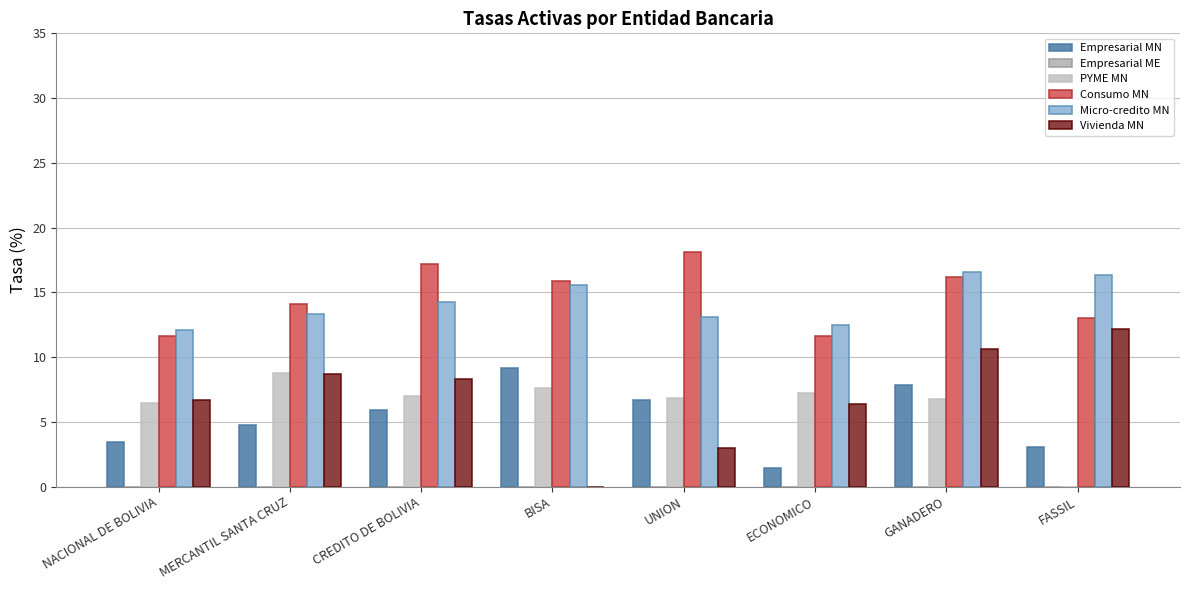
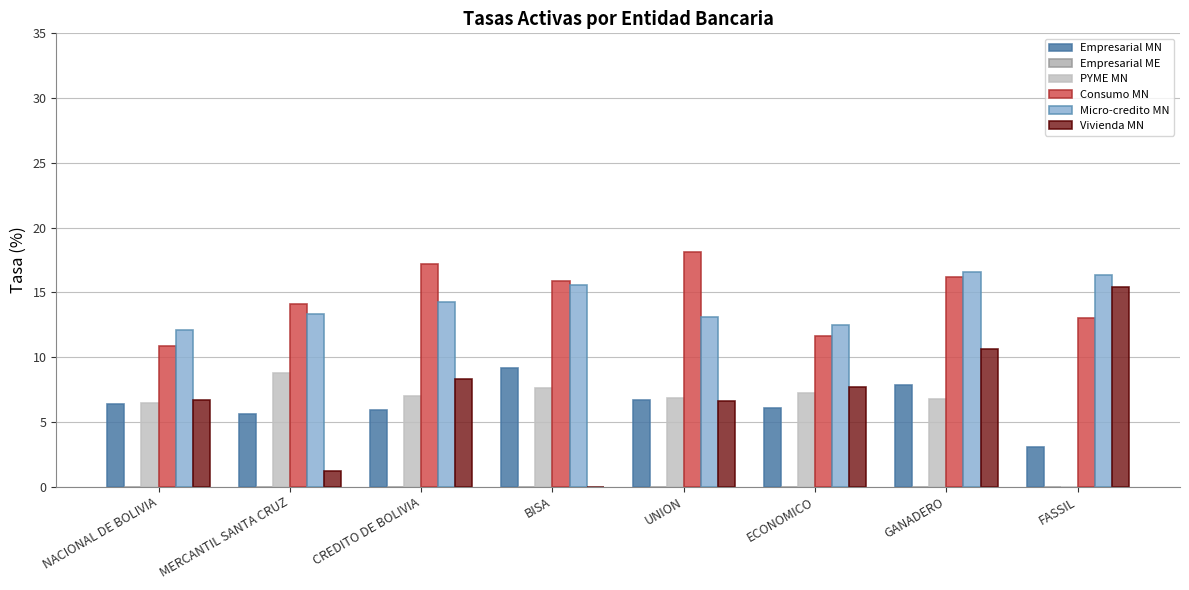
Empresarial MN, NACIONAL DE BOLIVIA: 3.4 -> 6.4
Consumo MN, NACIONAL DE BOLIVIA: 11.6 -> 10.8
Empresarial MN, MERCANTIL SANTA CRUZ: 4.7 -> 5.6
Vivienda MN, MERCANTIL SANTA CRUZ: 8.7 -> 1.2
Vivienda MN, UNION: 3.0 -> 6.6
Empresarial MN, ECONOMICO: 1.5 -> 6.1
Vivienda MN, ECONOMICO: 6.4 -> 7.7
Vivienda MN, FASSIL: 12.1 -> 15.4
